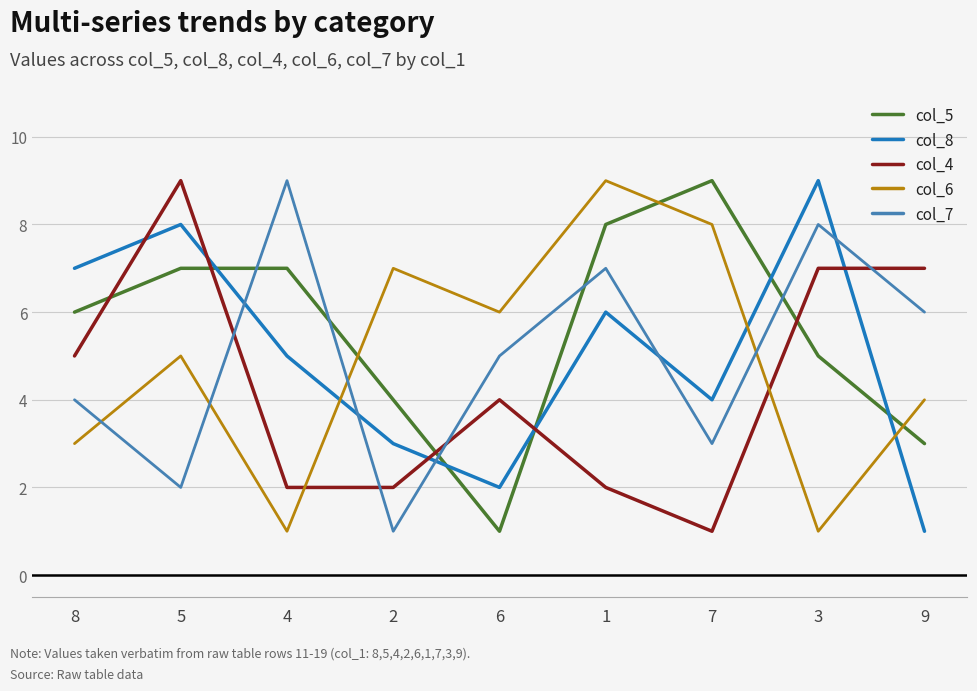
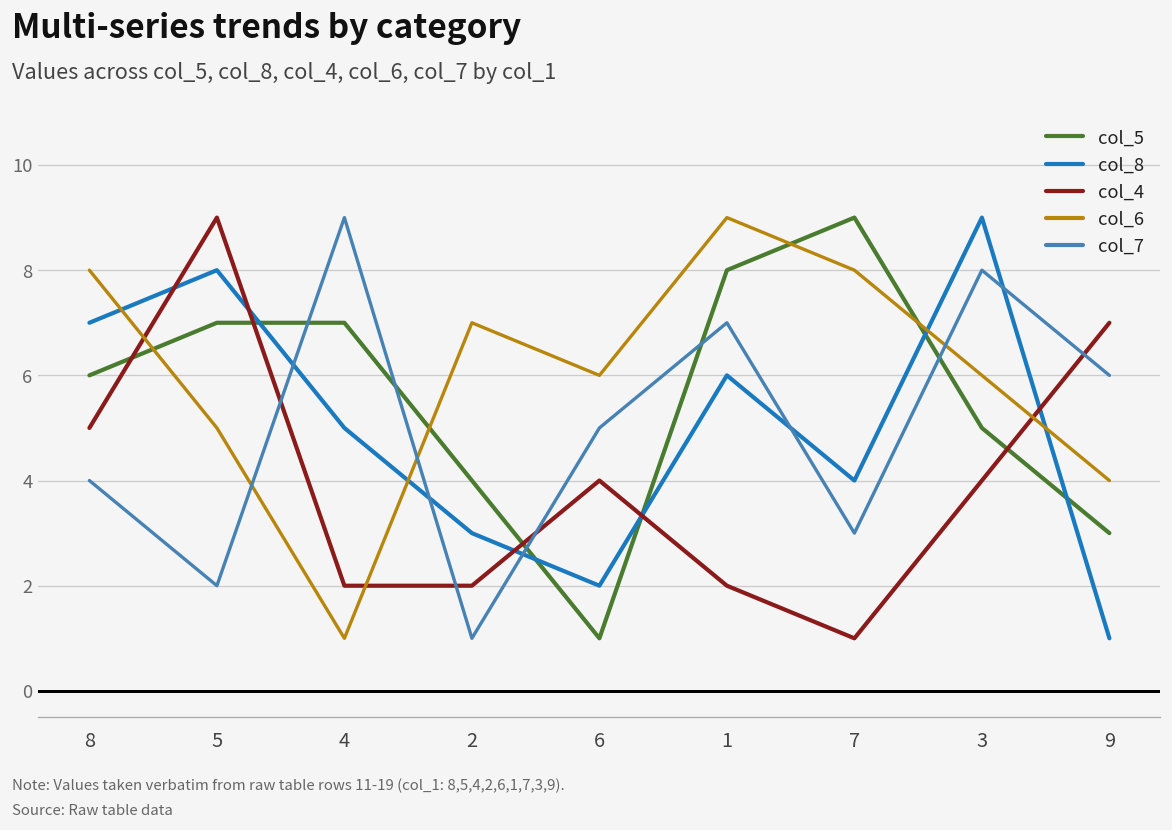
col_6, 8: 3 -> 8
col_4, 3: 7 -> 4
col_6, 3: 1 -> 6
